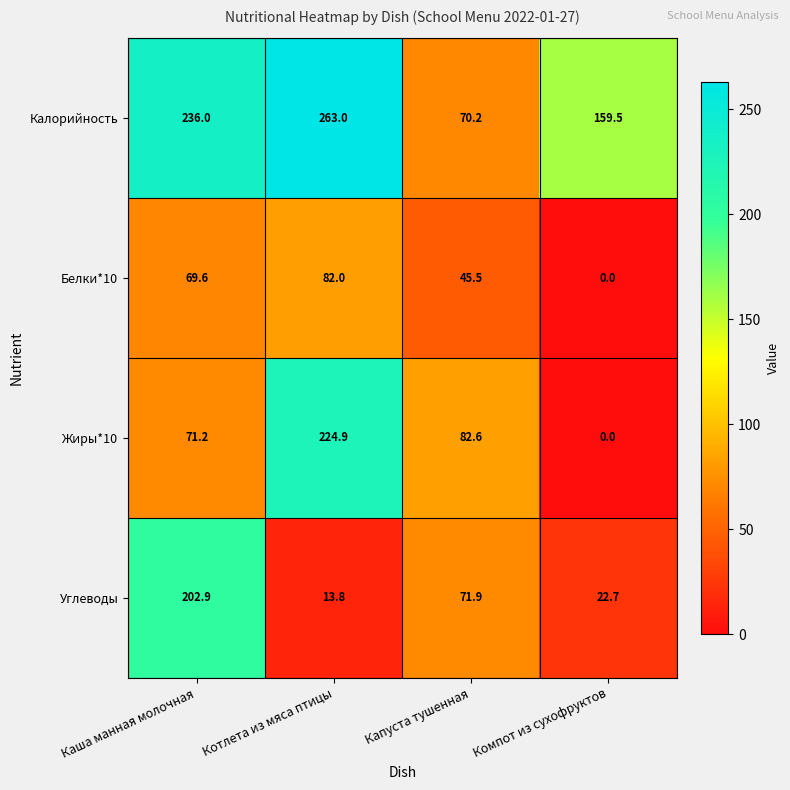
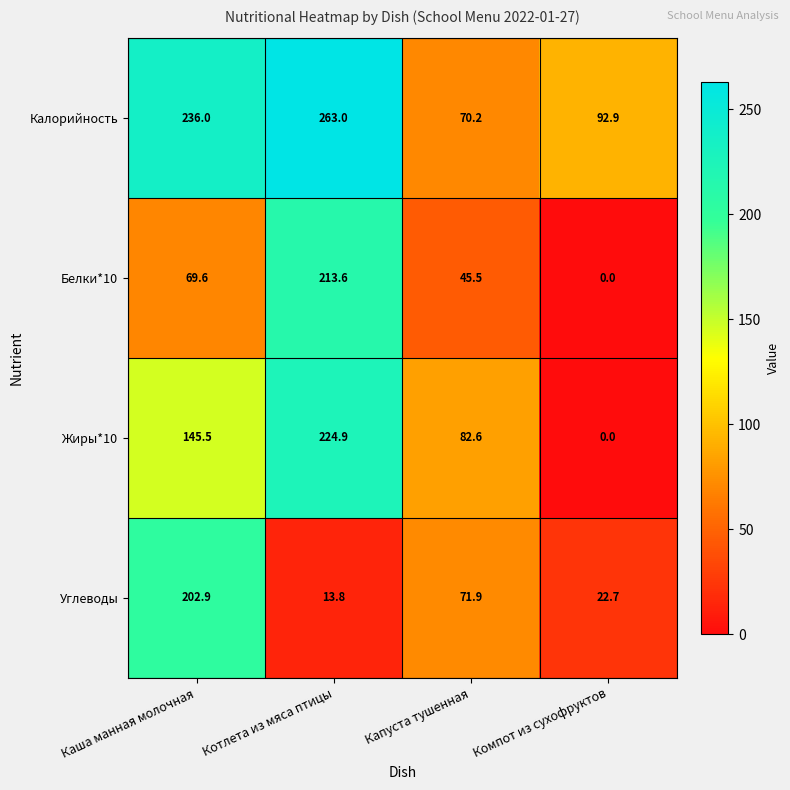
Калорийность, Компот из сухофруктов: 159.5 -> 92.9
Белки*10, Котлета из мяса птицы: 82.0 -> 213.6
Жиры*10, Каша манная молочная: 71.2 -> 145.5
